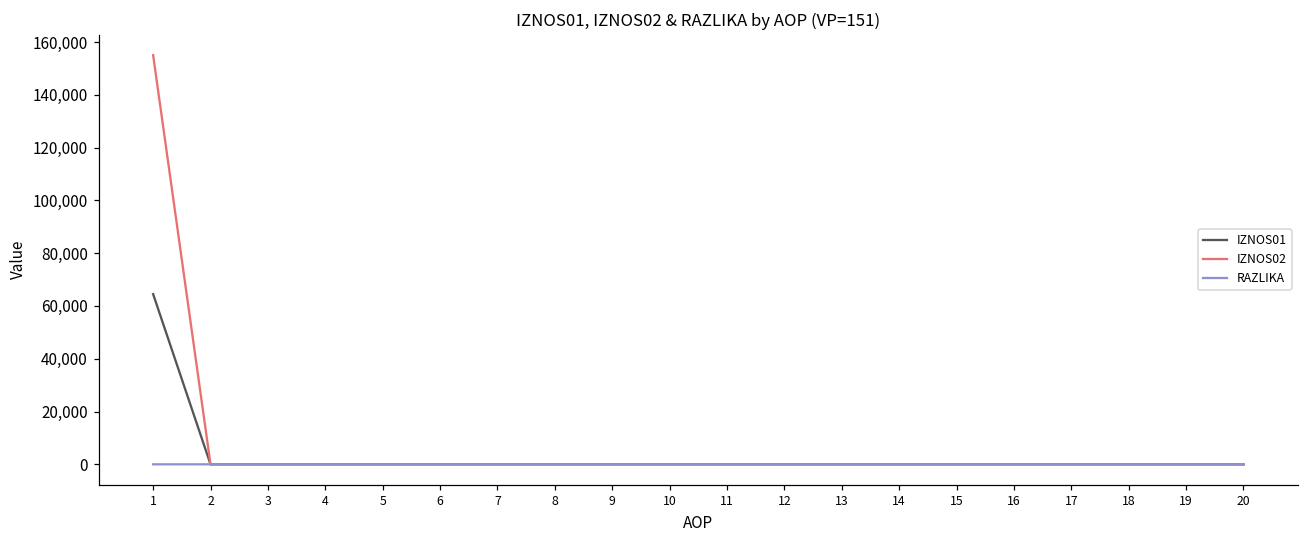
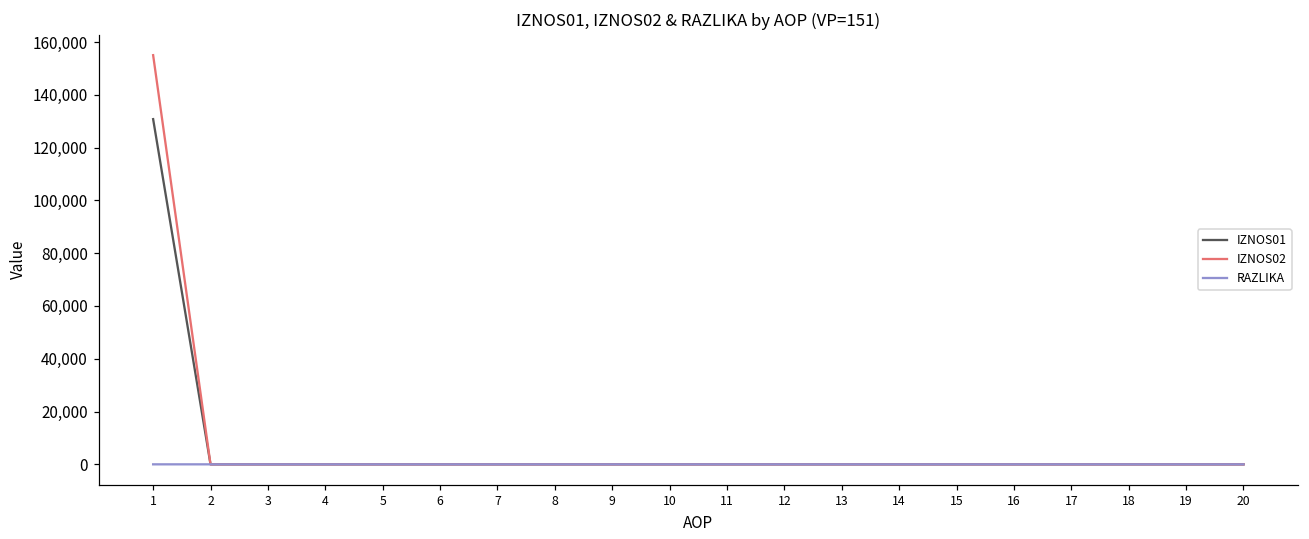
IZNOS01, 1: 64,000 -> 131,000
